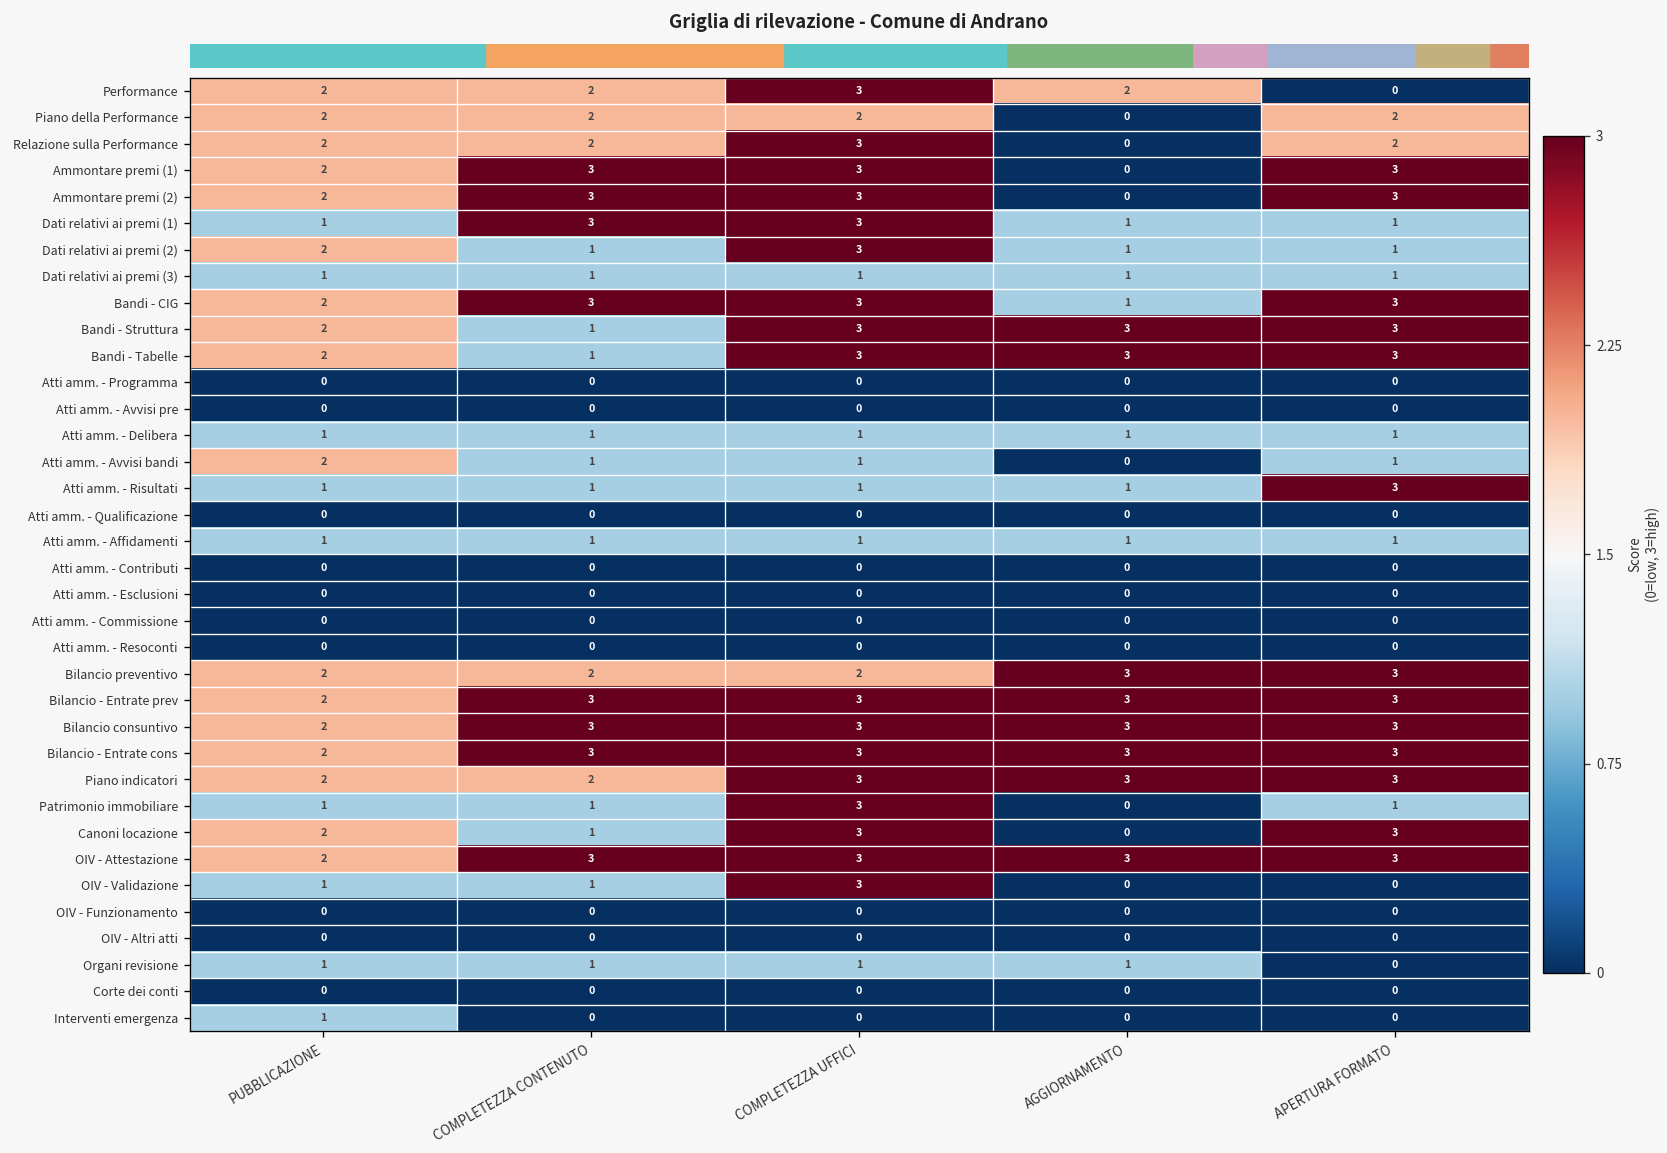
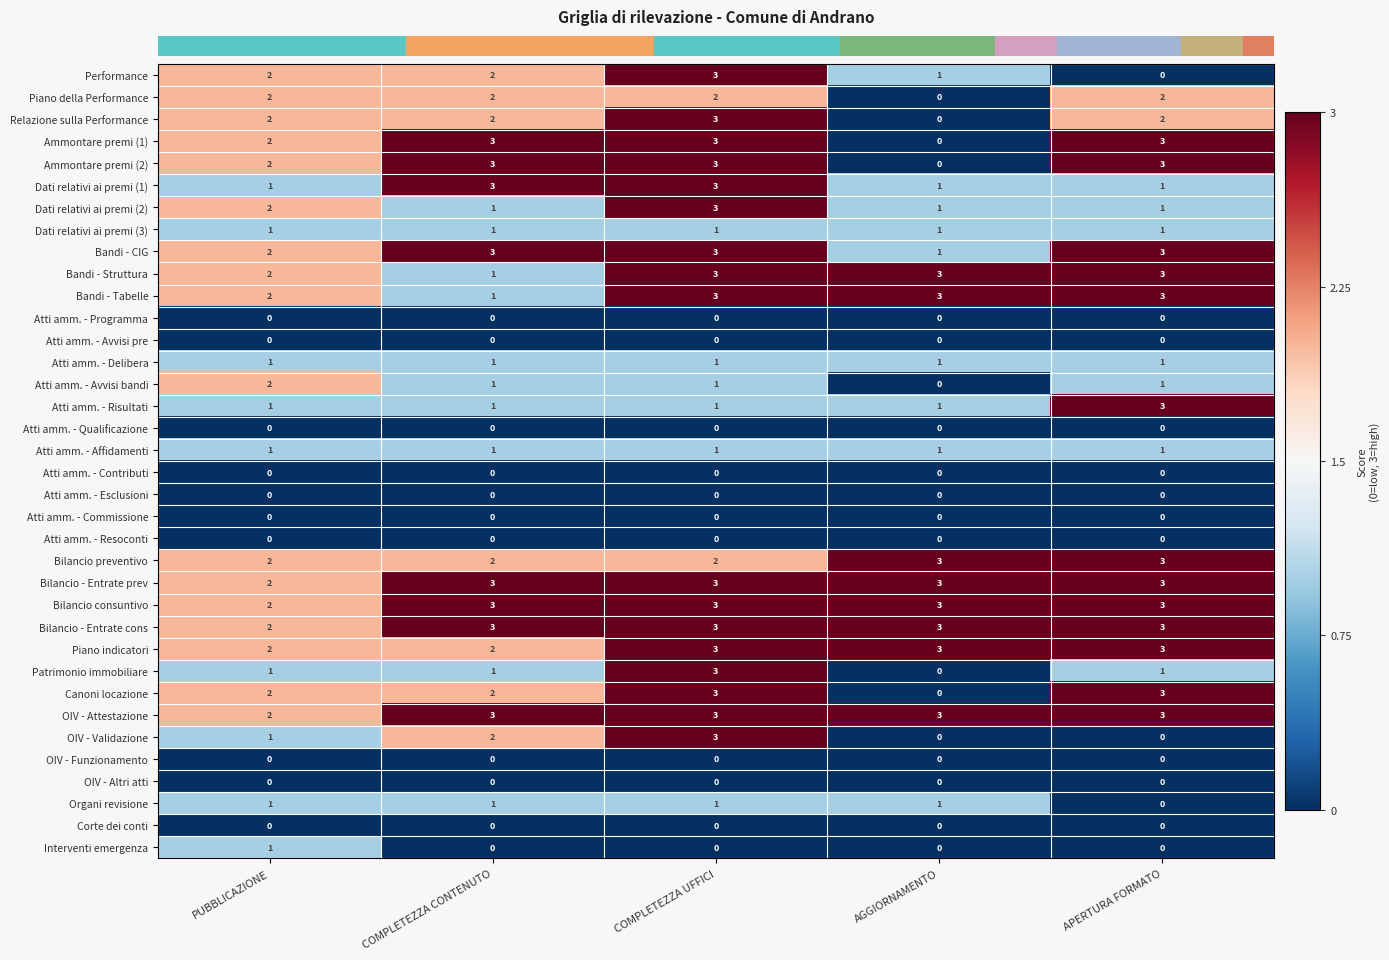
Performance, AGGIORNAMENTO: 2 -> 1
Canoni locazione, COMPLETEZZA CONTENUTO: 1 -> 2
OIV - Validazione, COMPLETEZZA CONTENUTO: 1 -> 2
